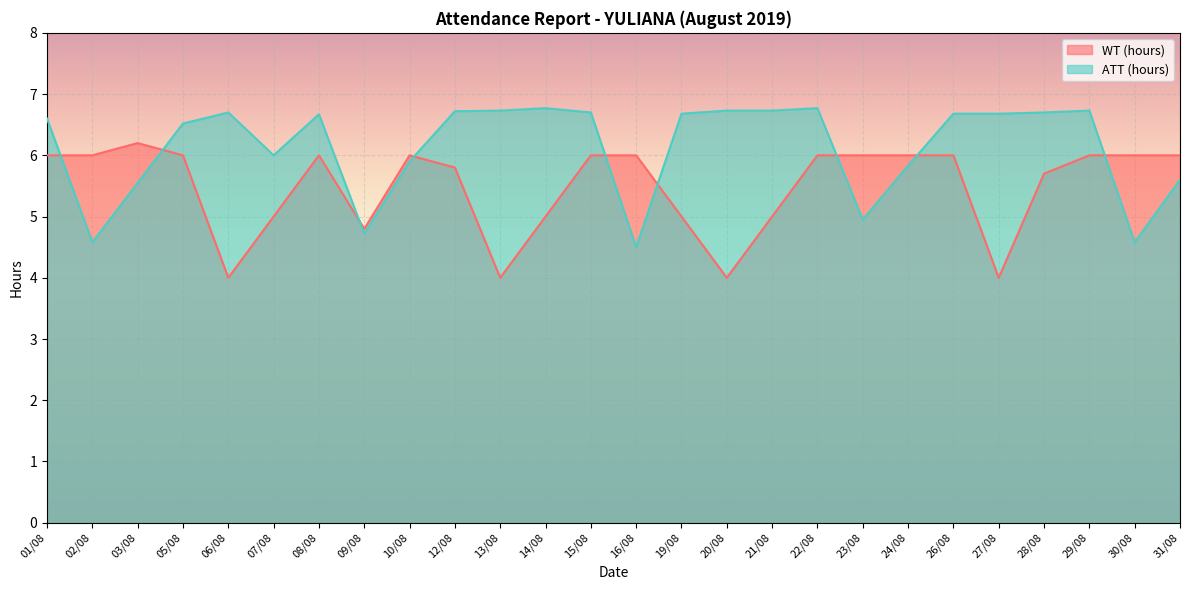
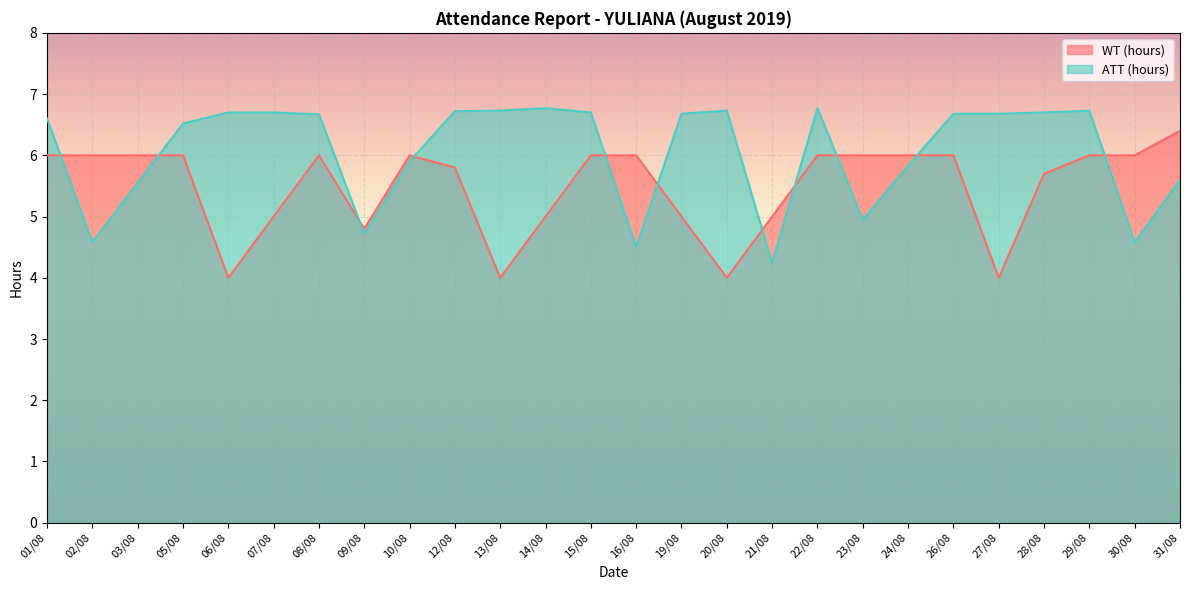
WT (hours), 03/08: 6.2 -> 6.0
ATT (hours), 07/08: 6.0 -> 6.7
ATT (hours), 21/08: 6.7 -> 4.2
WT (hours), 31/08: 6.0 -> 6.4
